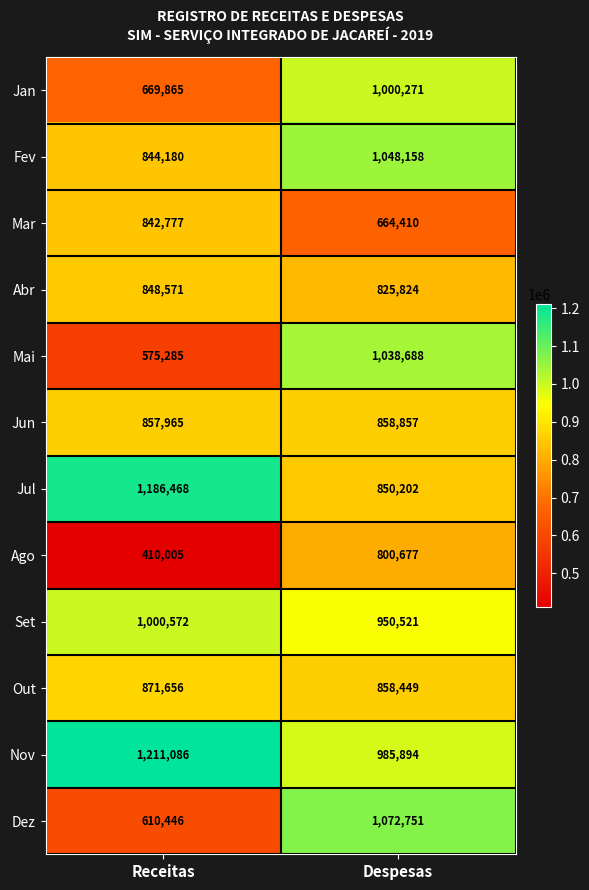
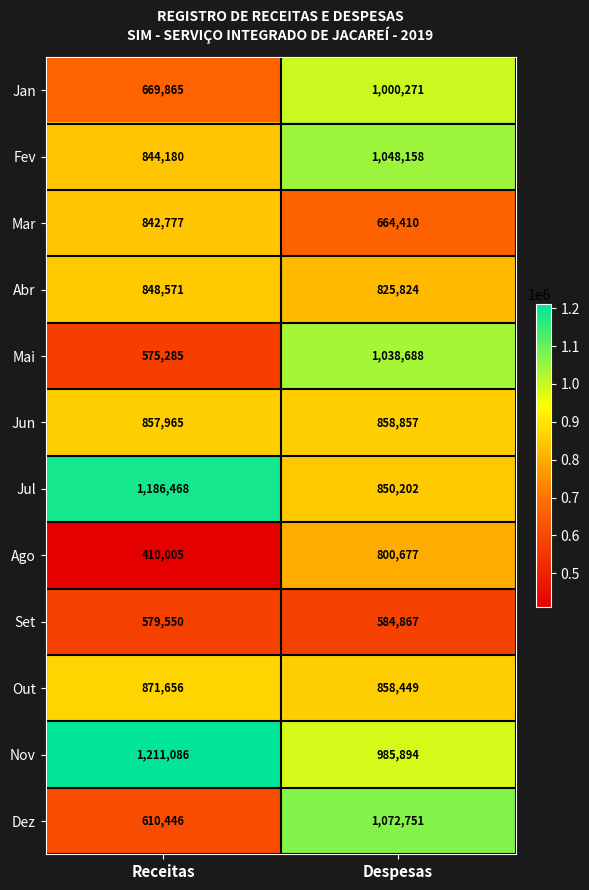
Set, Receitas: 1,000,572 -> 579,550
Set, Despesas: 950,521 -> 584,867
